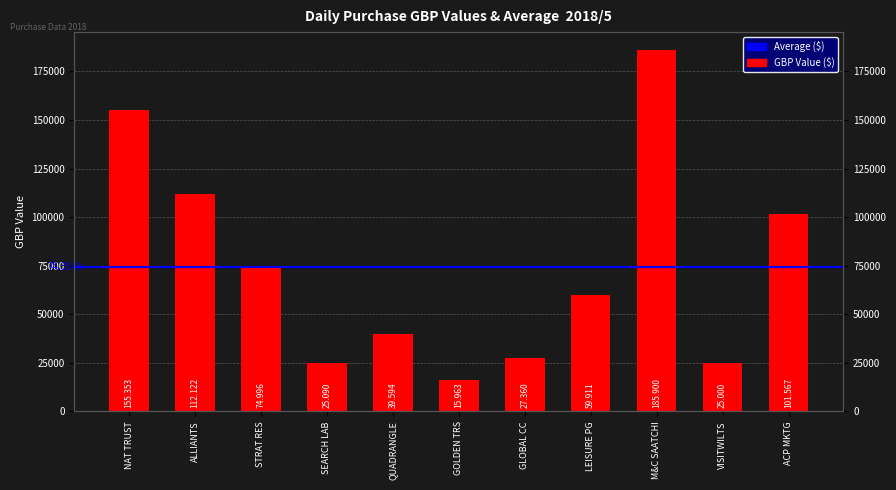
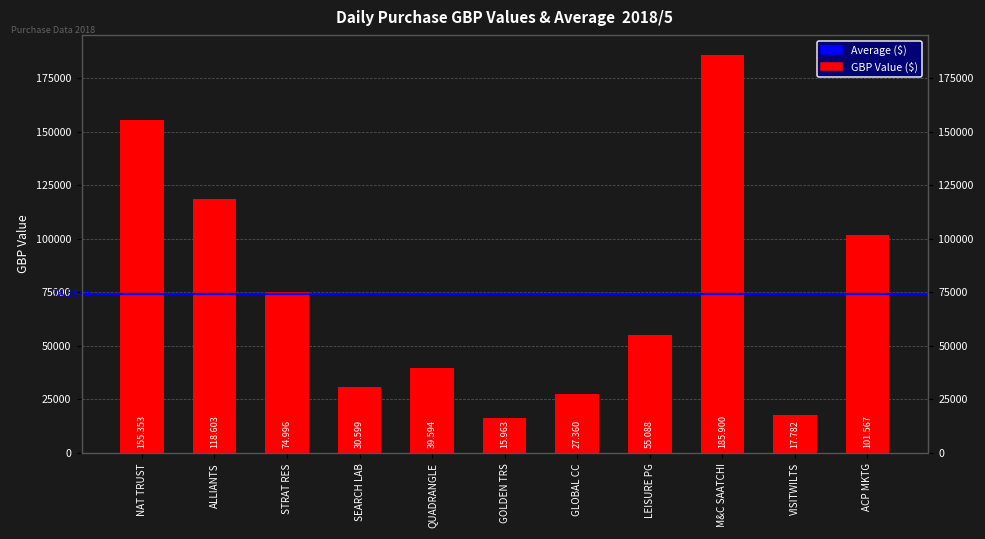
ALLIANTS: 112.122 -> 118.603
SEARCH LAB: 25.090 -> 30.599
LEISURE PG: 59.911 -> 55.088
VISITWILTS: 25.000 -> 17.782
